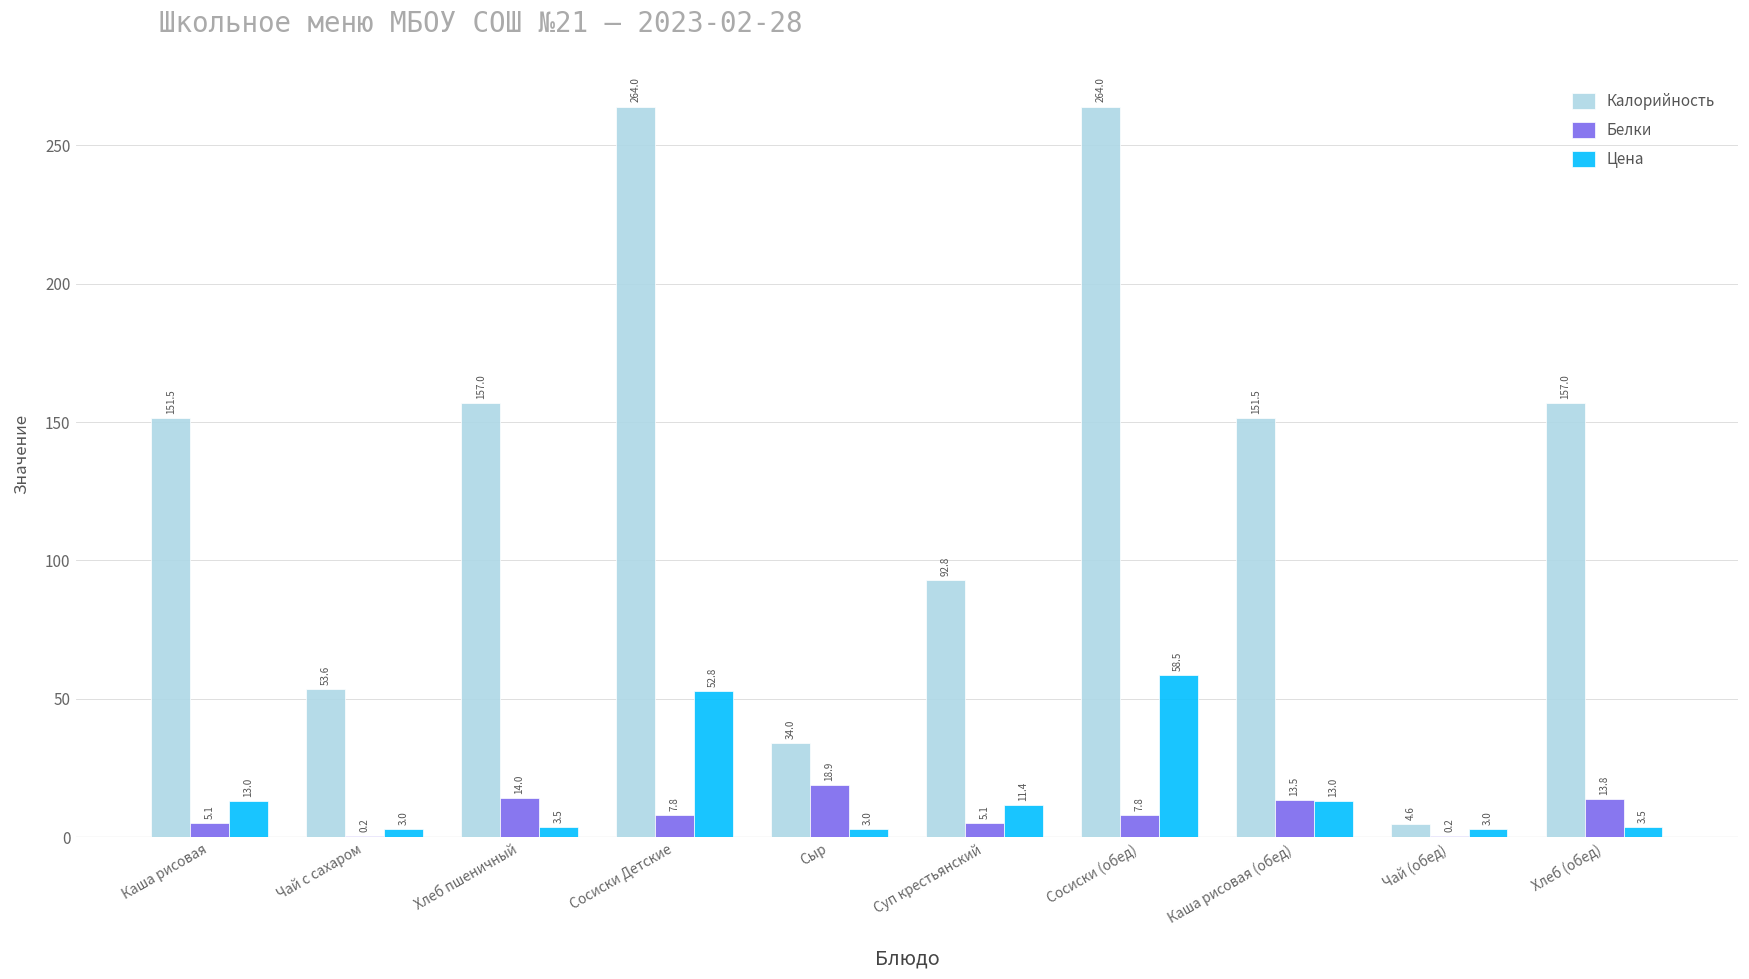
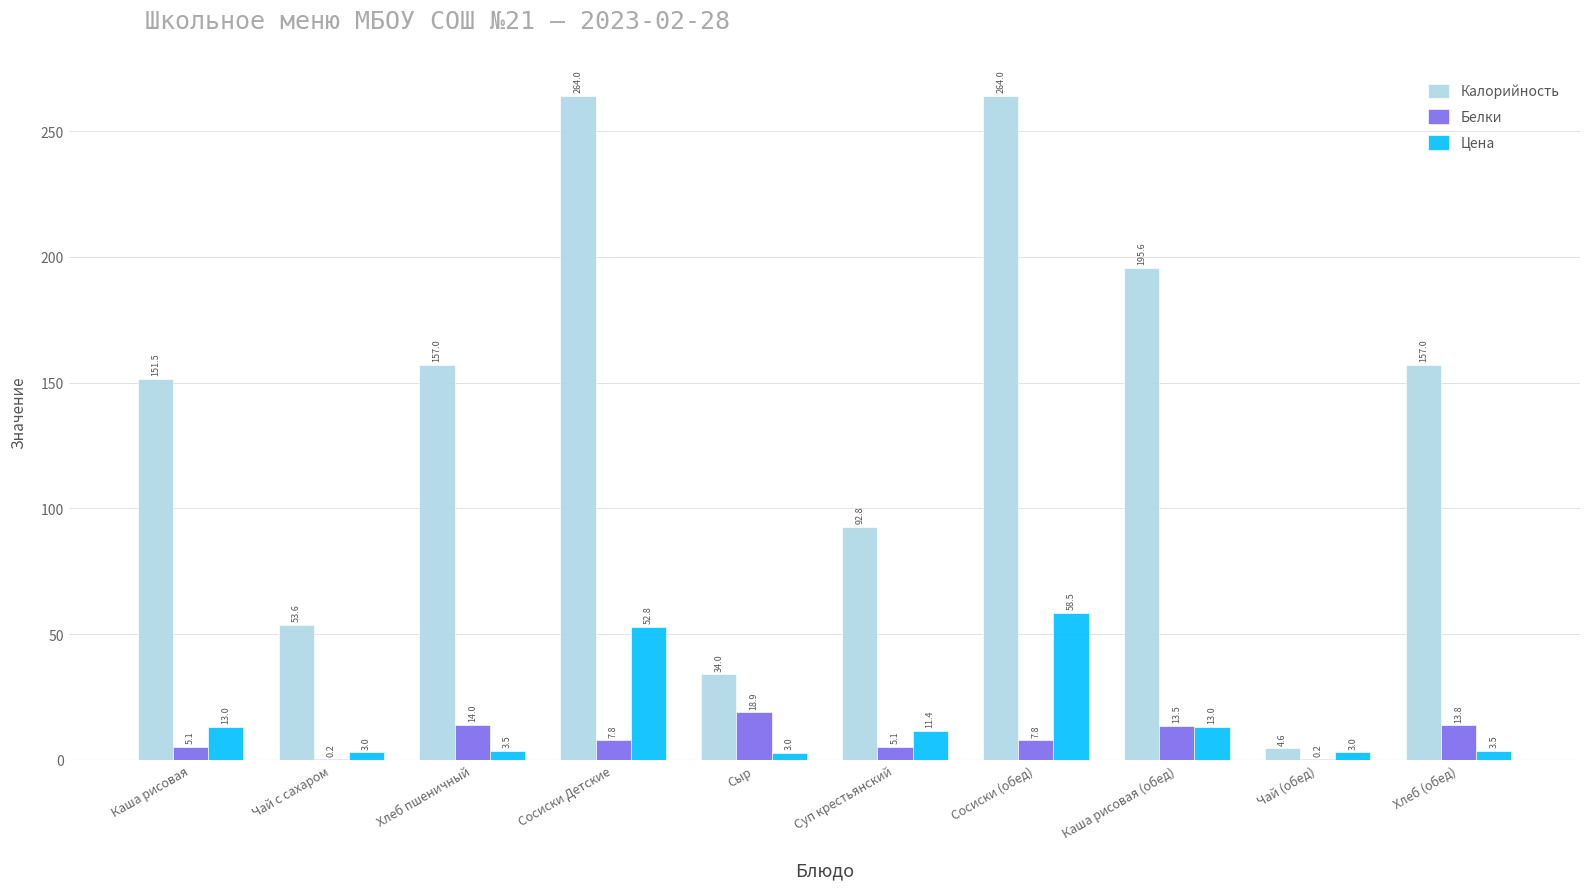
Калорийность, Каша рисовая (обед): 151.5 -> 195.6
